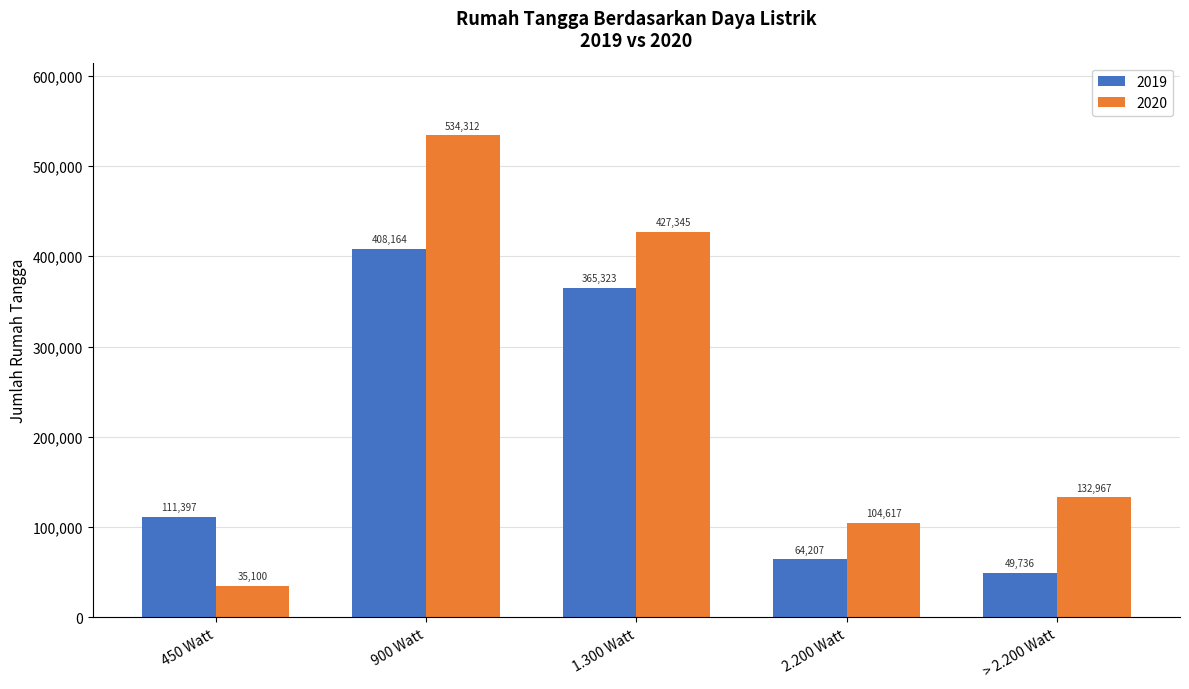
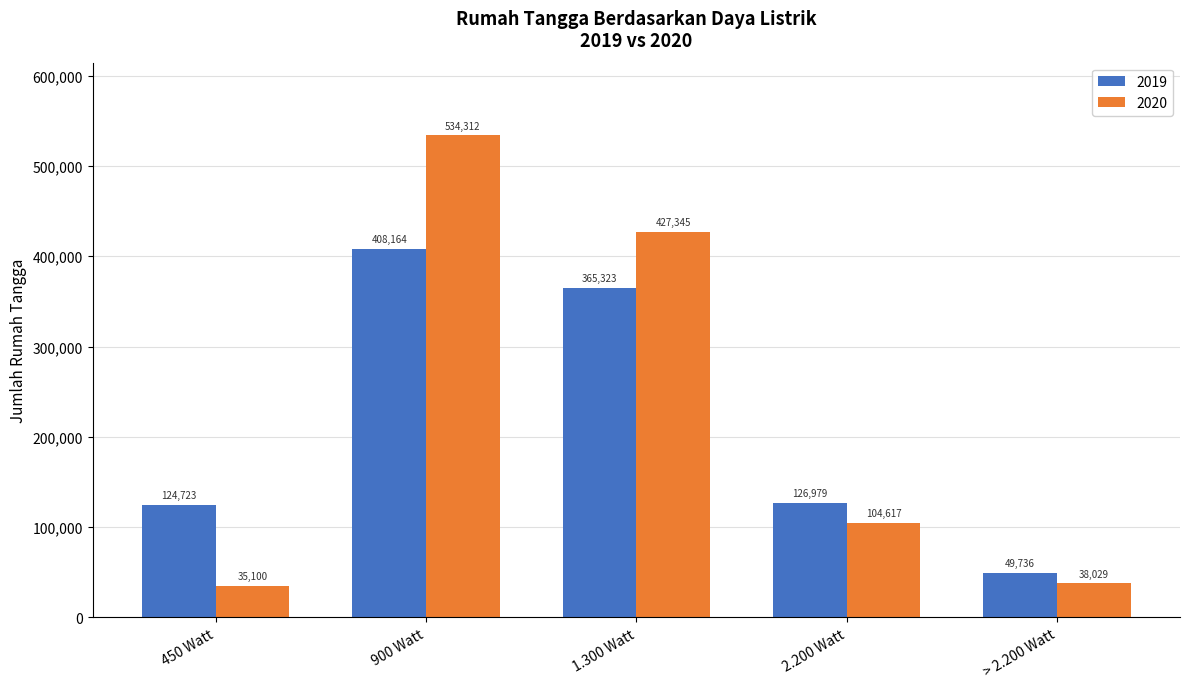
2019, 450 Watt: 111,397 -> 124,723
2019, 2.200 Watt: 64,207 -> 126,979
2020, > 2.200 Watt: 132,967 -> 38,029
